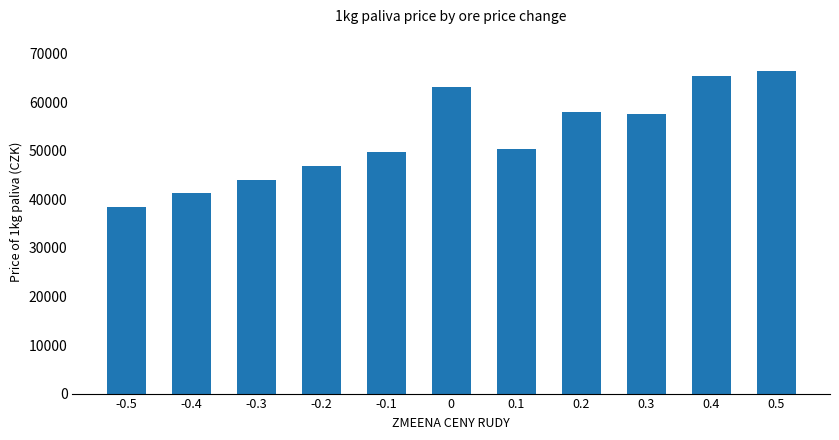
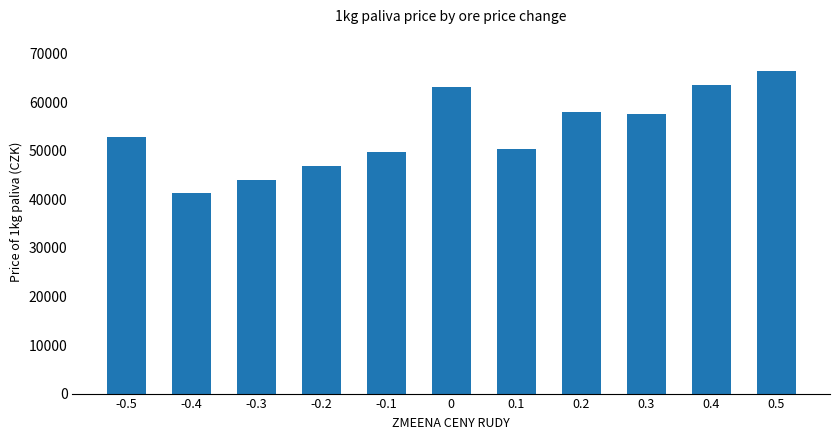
-0.5: 38000 -> 53000
0.4: 65000 -> 64000
